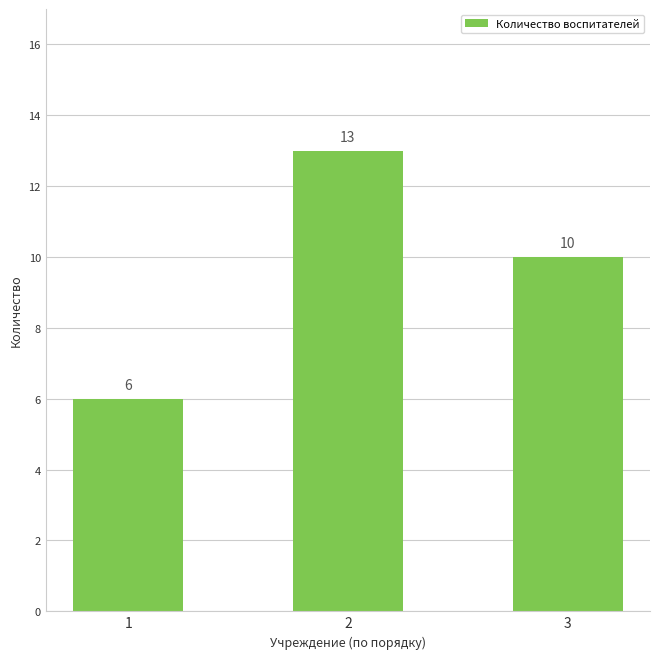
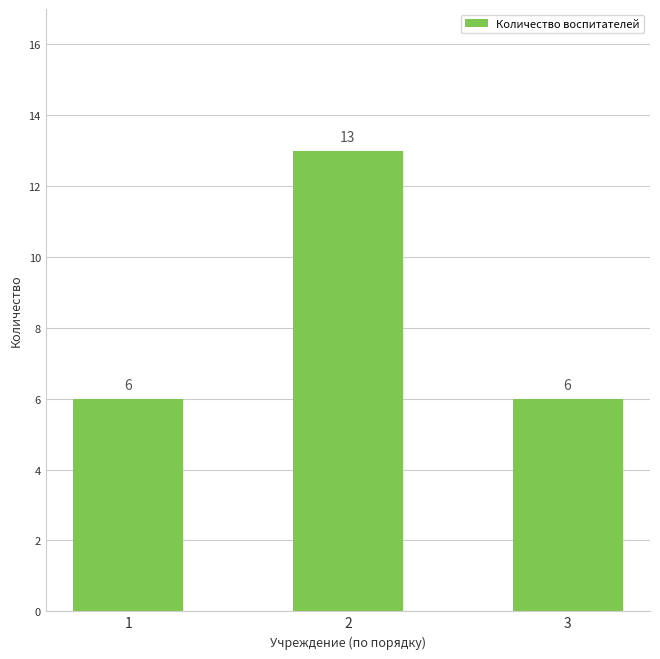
3: 10 -> 6
